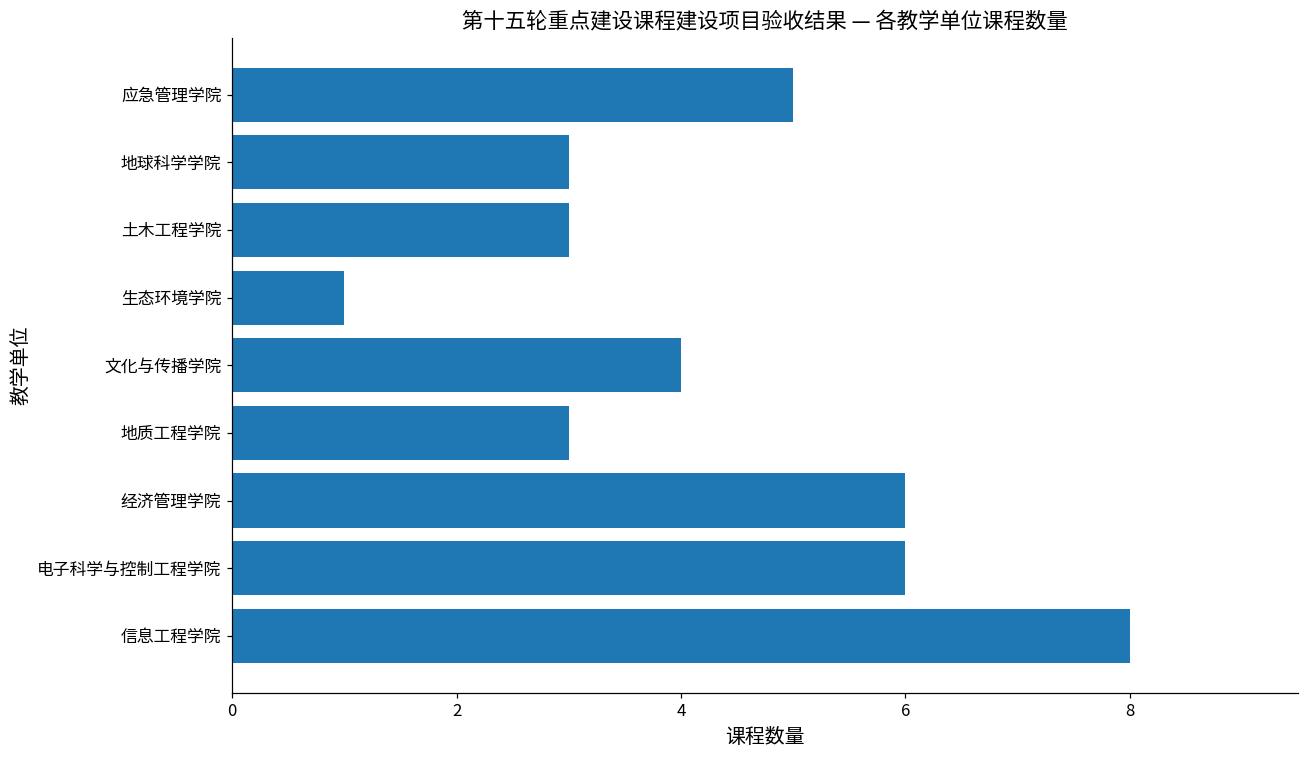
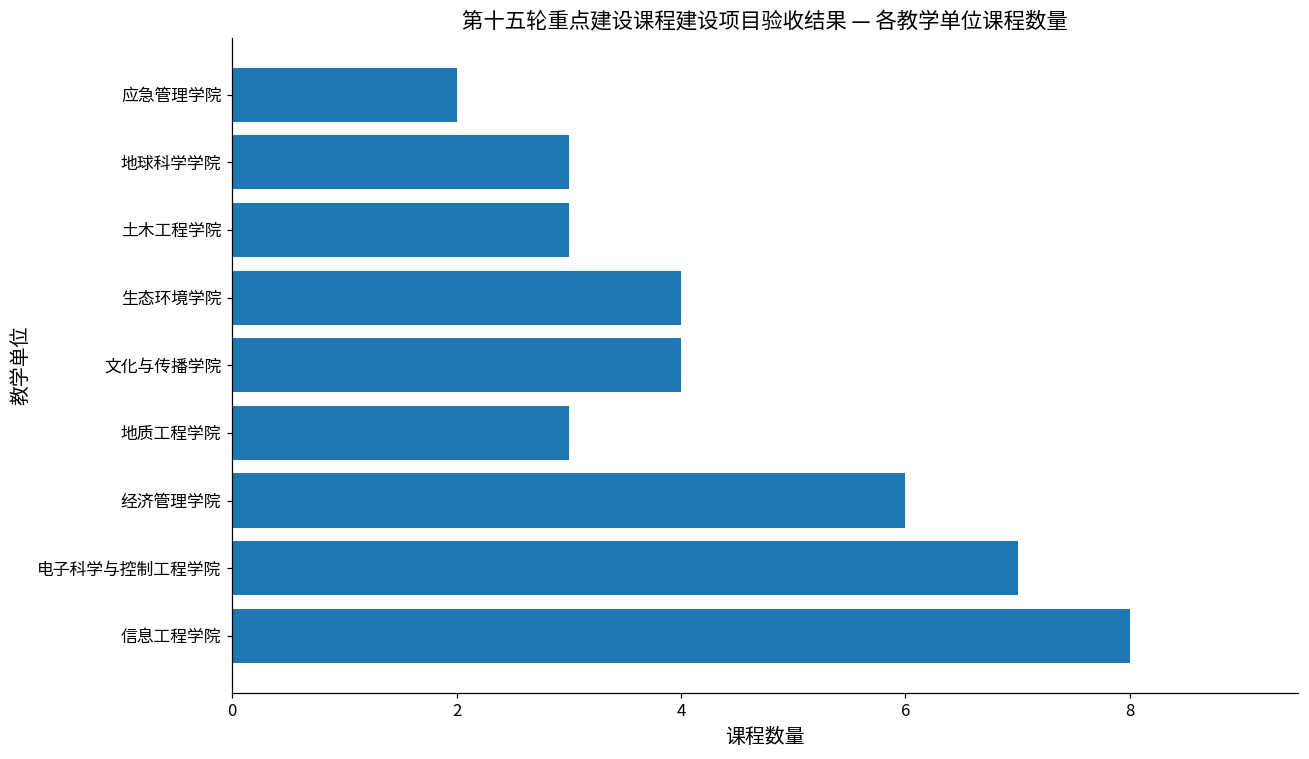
应急管理学院: 5 -> 2
生态环境学院: 1 -> 4
电子科学与控制工程学院: 6 -> 7
